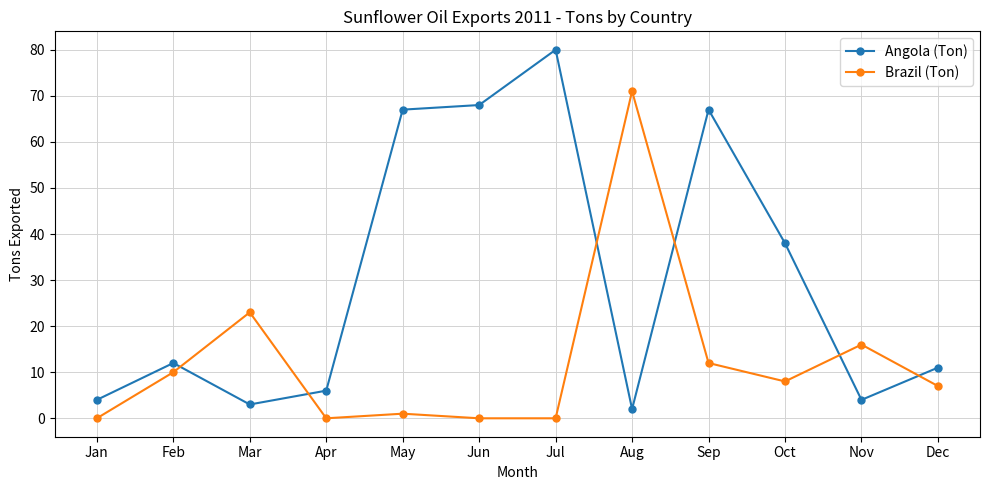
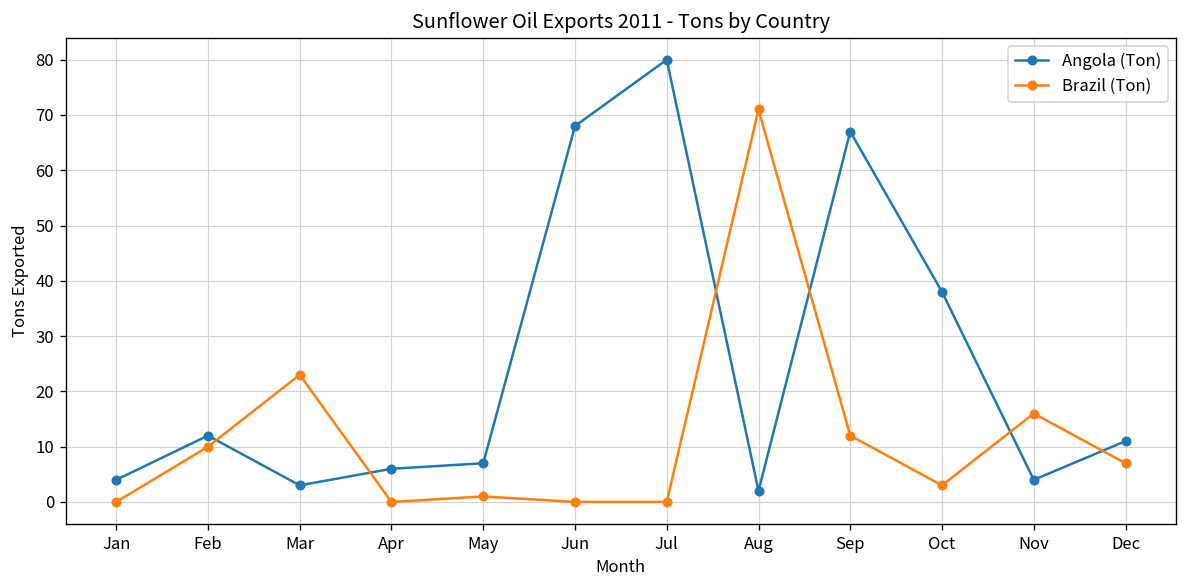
Angola (Ton), May: 67 -> 7
Brazil (Ton), Oct: 8 -> 3
